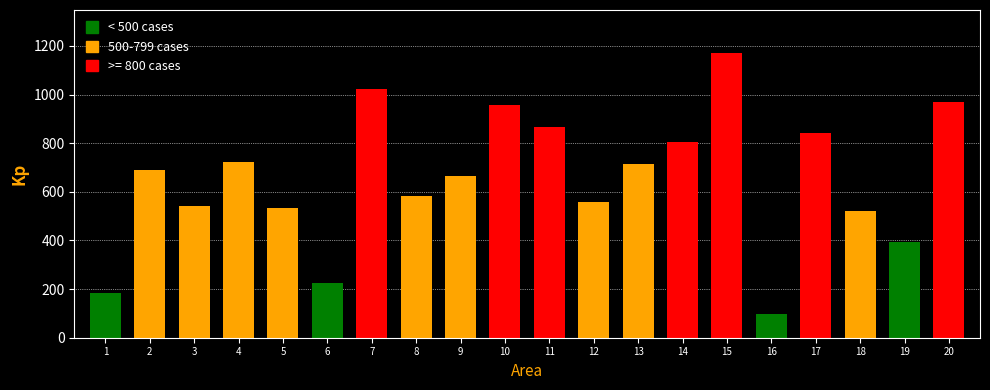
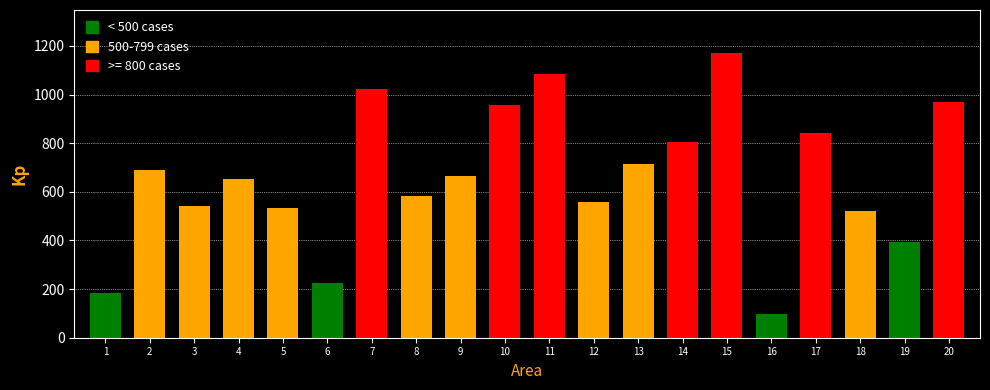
4: 720 -> 650
11: 870 -> 1090
